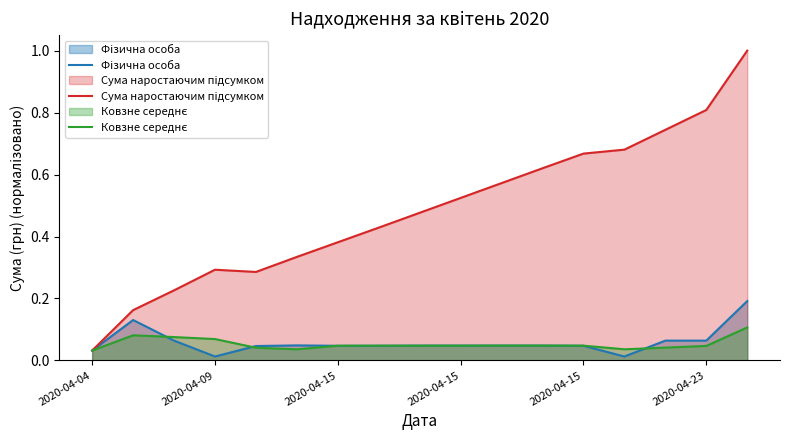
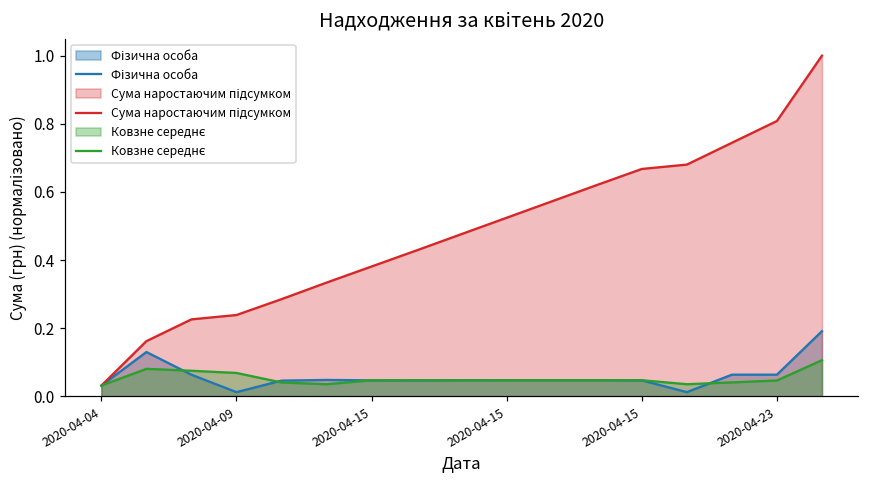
Сума наростаючим підсумком, 2020-04-09: 0.29 -> 0.24
